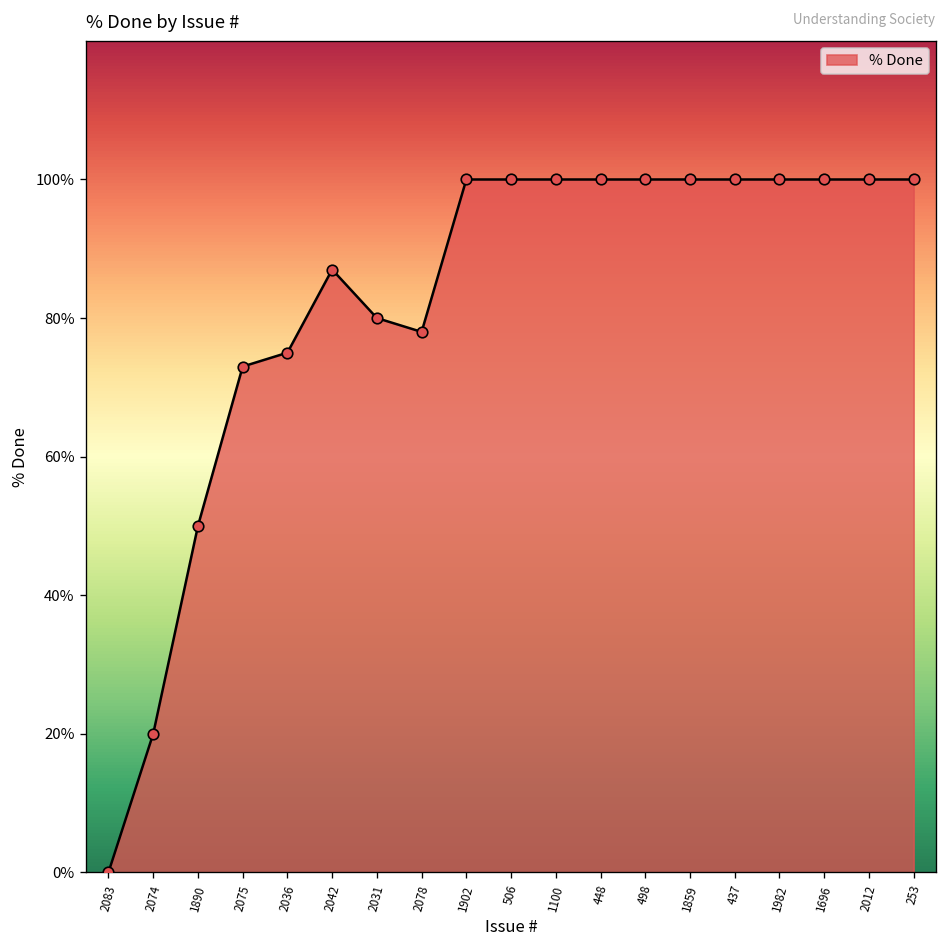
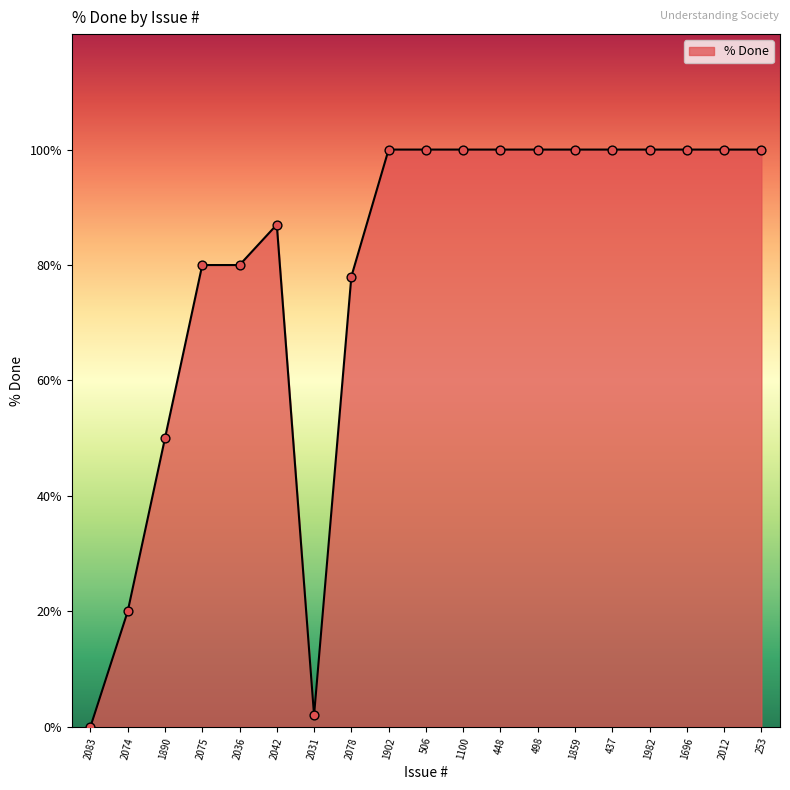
2075: 73% -> 80%
2036: 75% -> 80%
2031: 80% -> 2%
